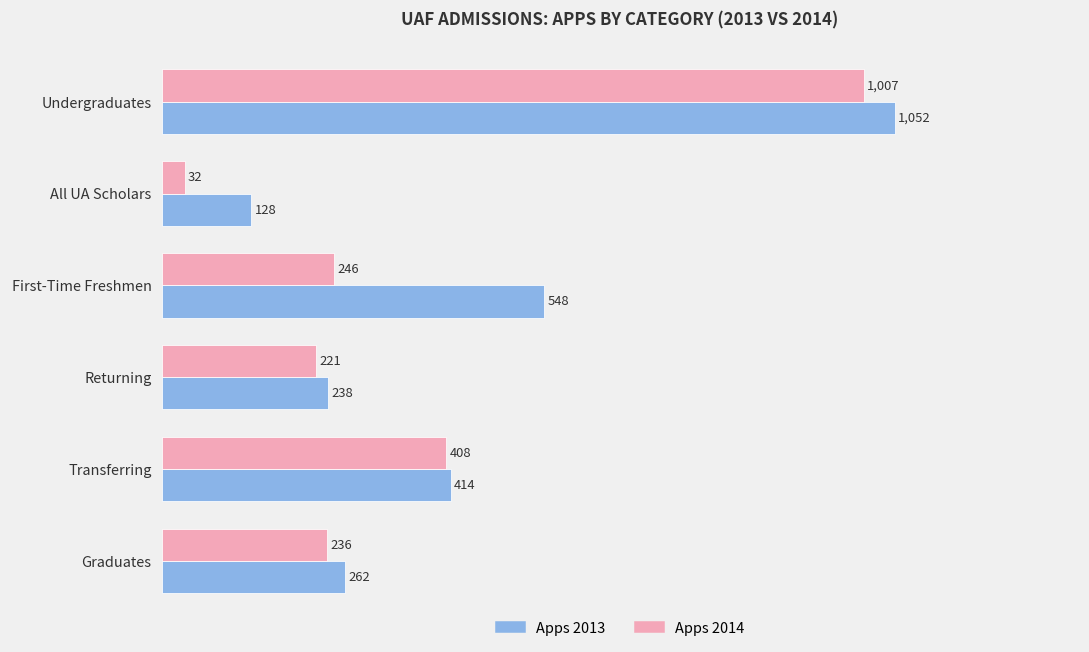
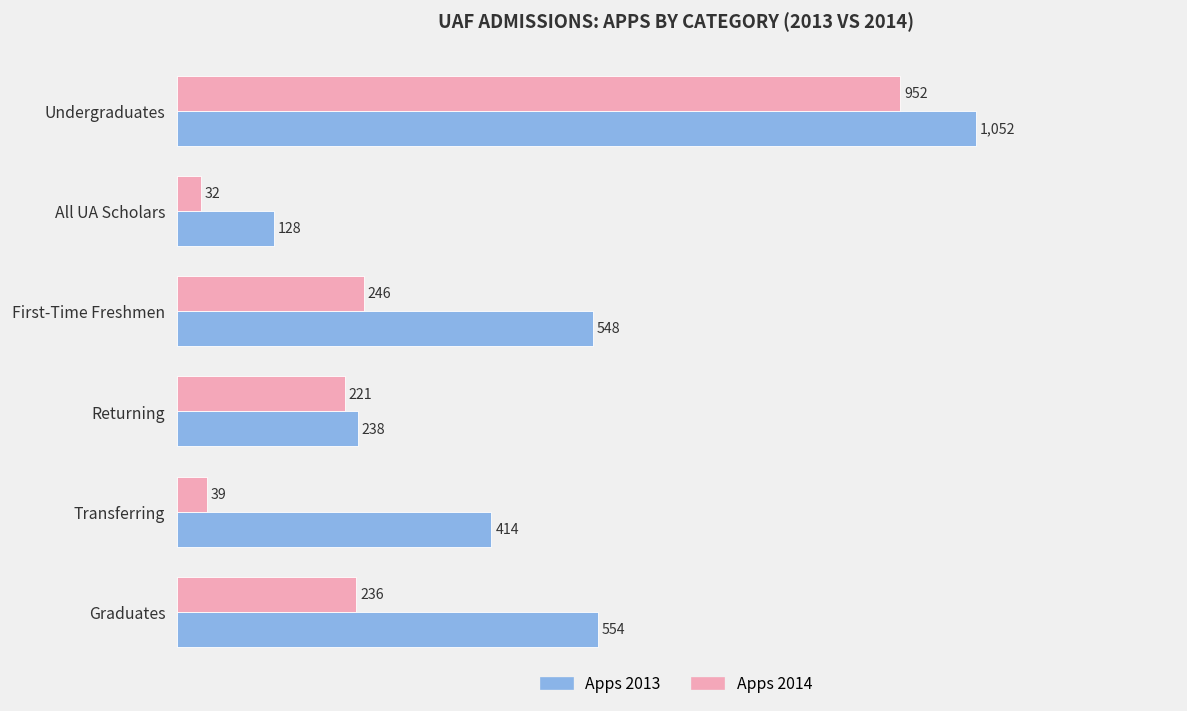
Apps 2014, Undergraduates: 1,007 -> 952
Apps 2014, Transferring: 408 -> 39
Apps 2013, Graduates: 262 -> 554
